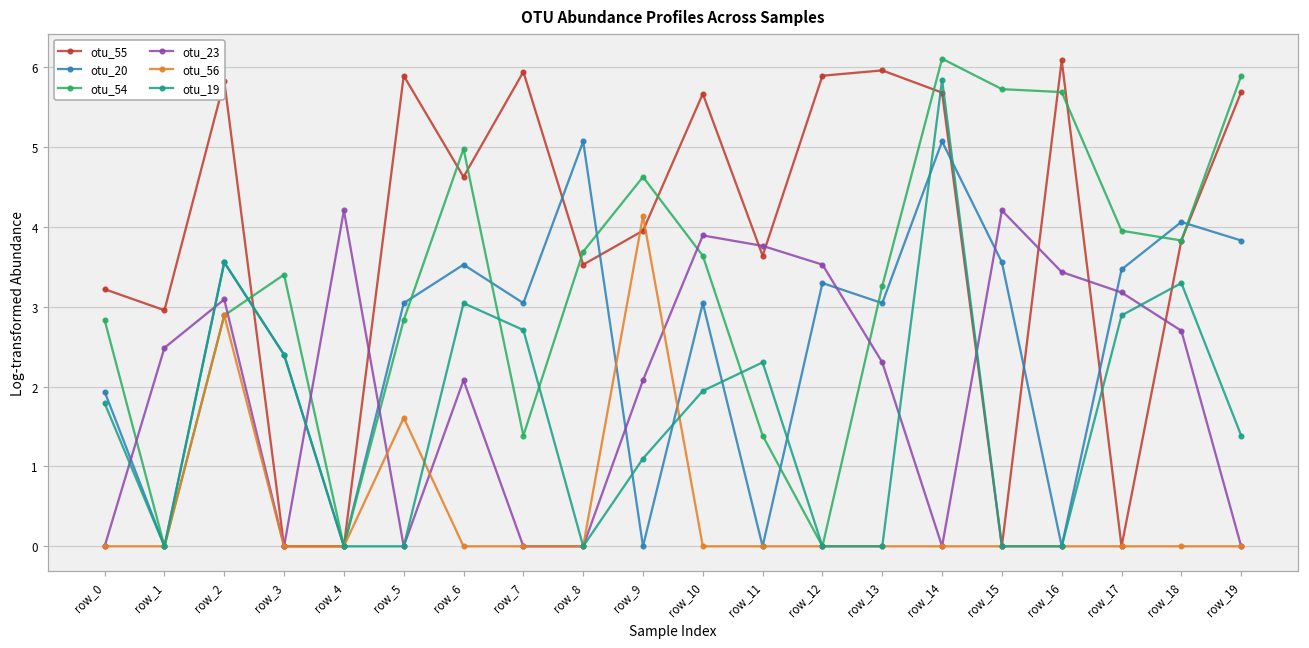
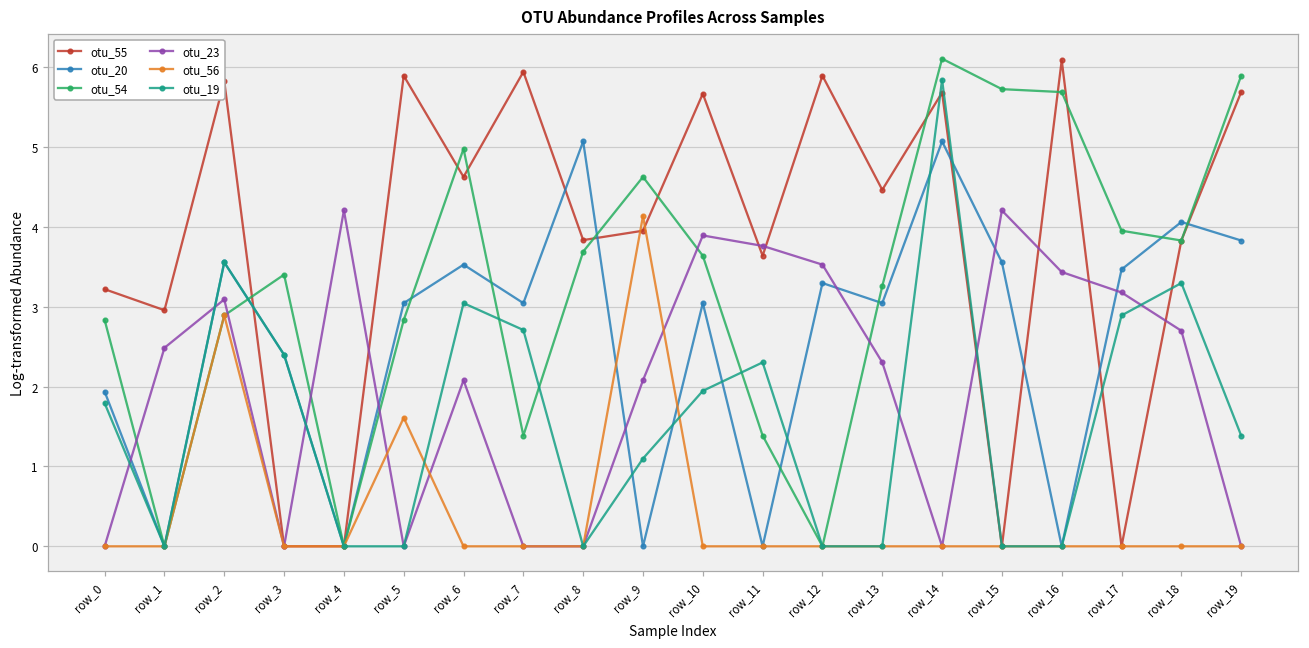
otu_55, row_8: 3.5 -> 3.8
otu_55, row_13: 6.0 -> 4.5
